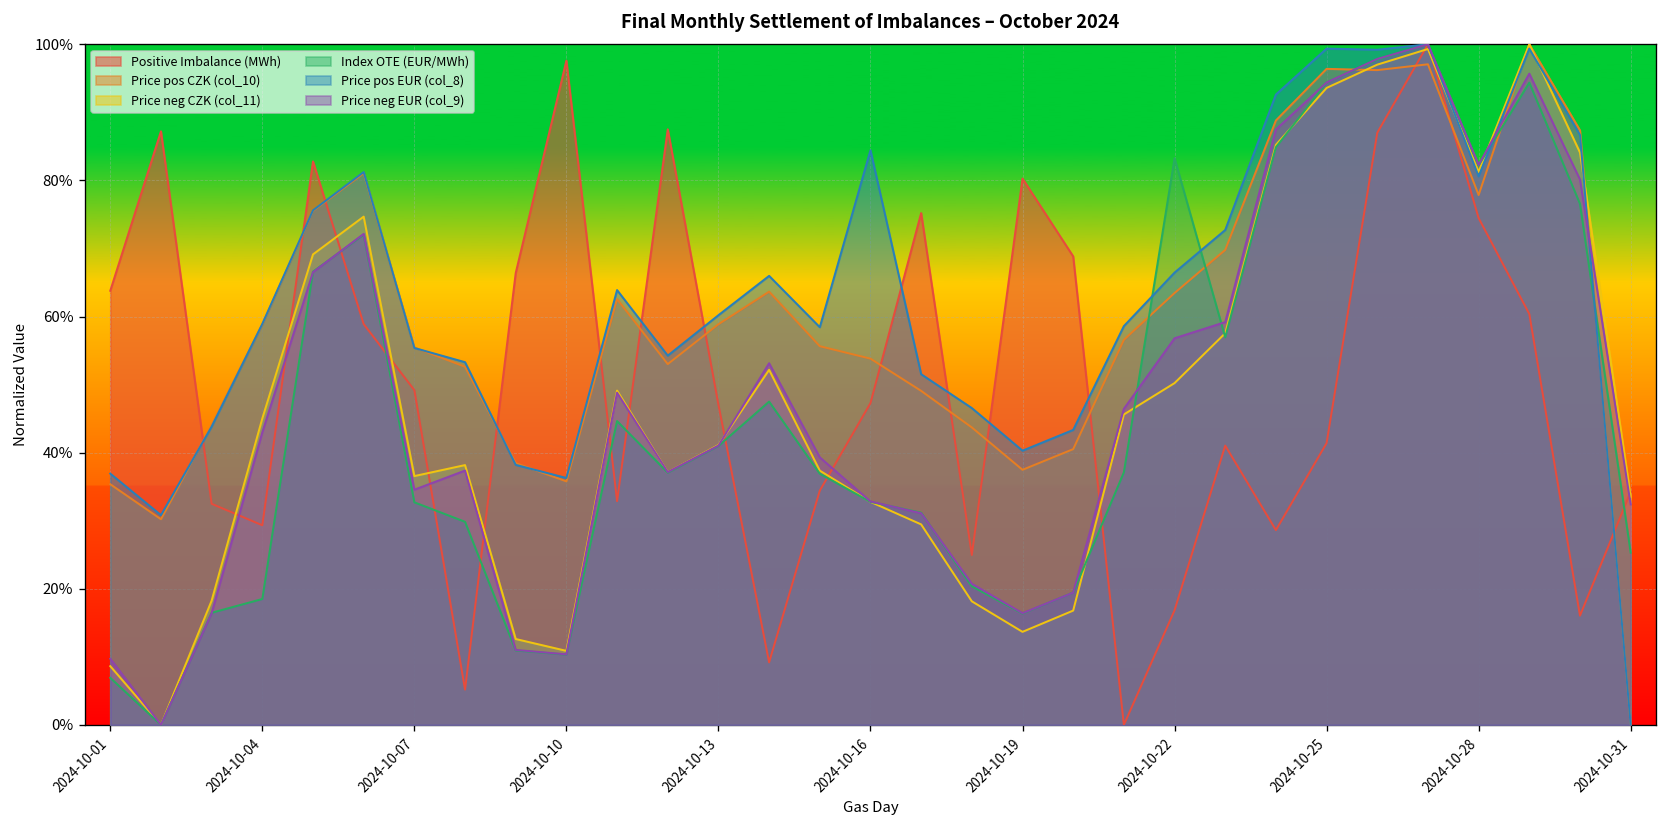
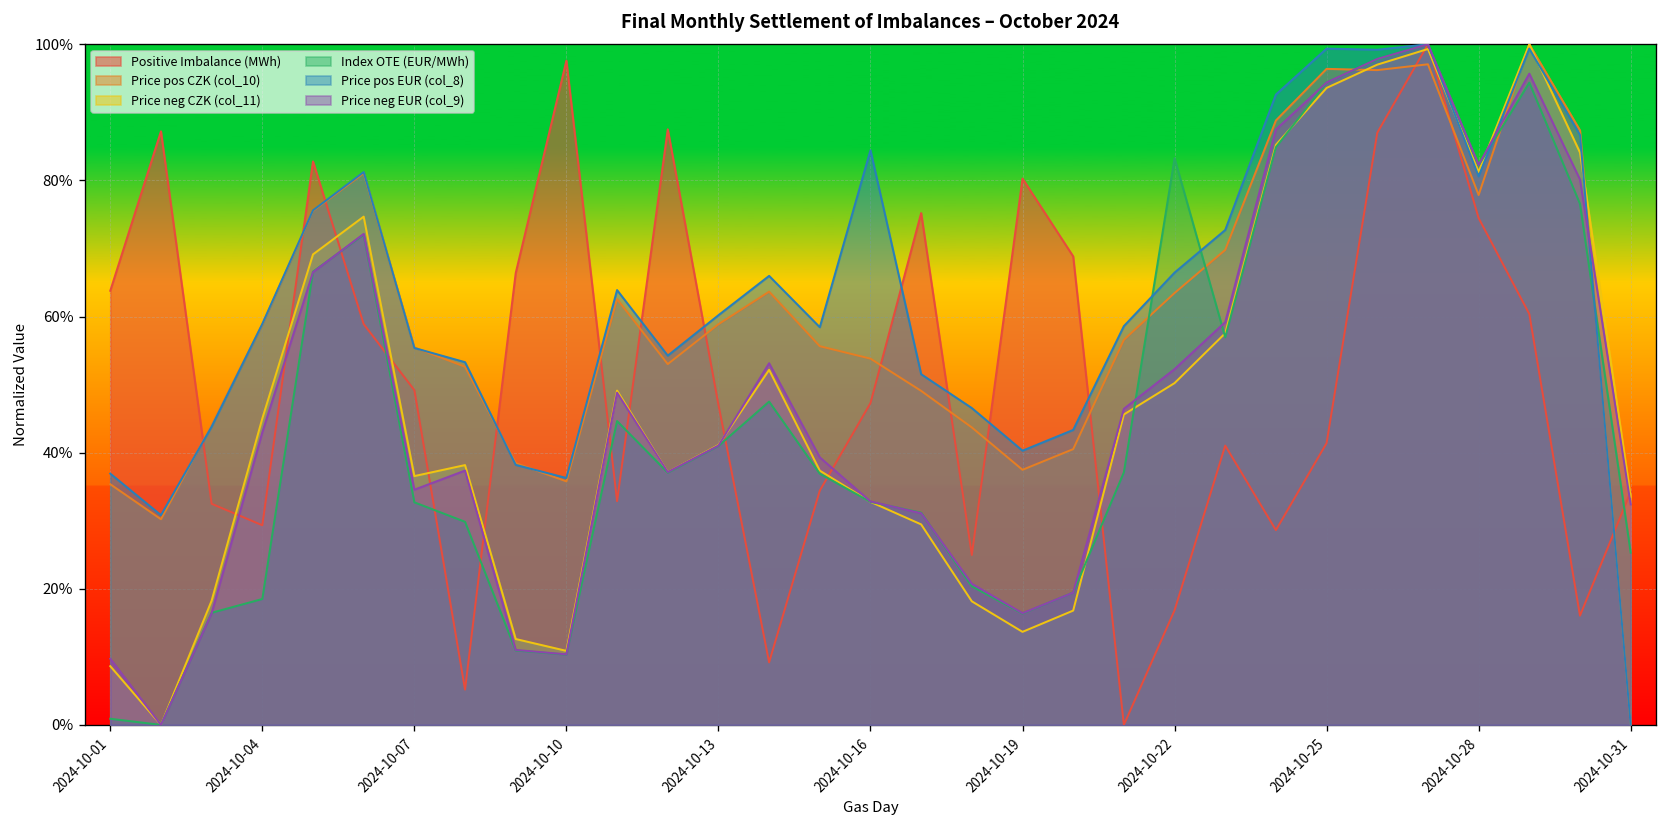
Index OTE (EUR/MWh), 2024-10-01: 7% -> 1%
Price neg EUR (col_9), 2024-10-22: 57% -> 52%
